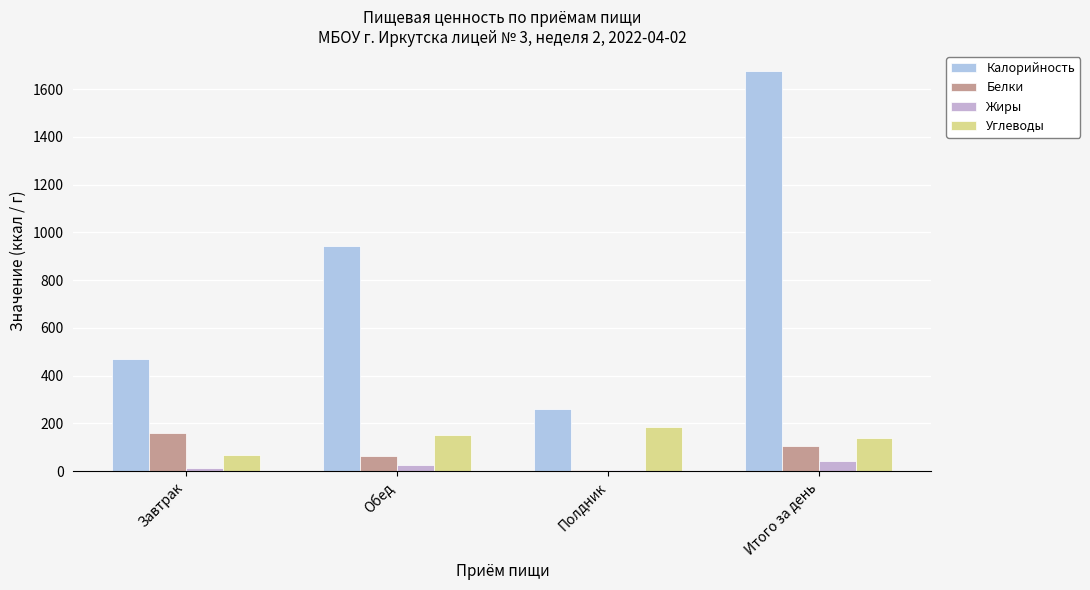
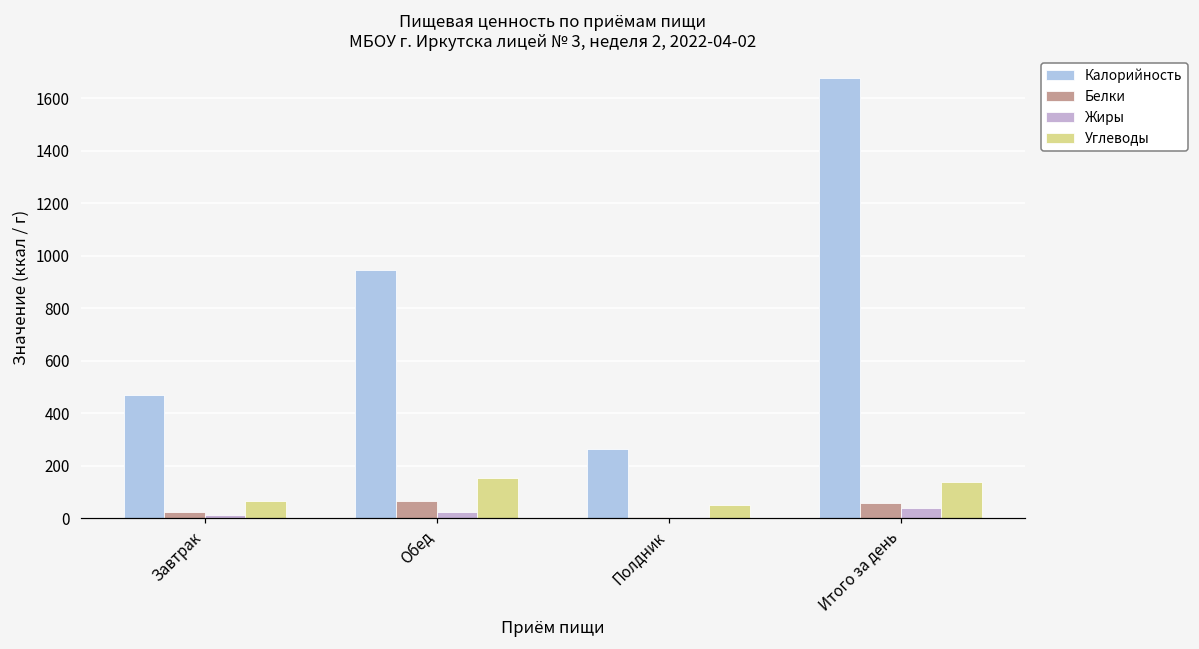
Белки, Завтрак: 160 -> 20
Углеводы, Полдник: 190 -> 50
Белки, Итого за день: 100 -> 60
